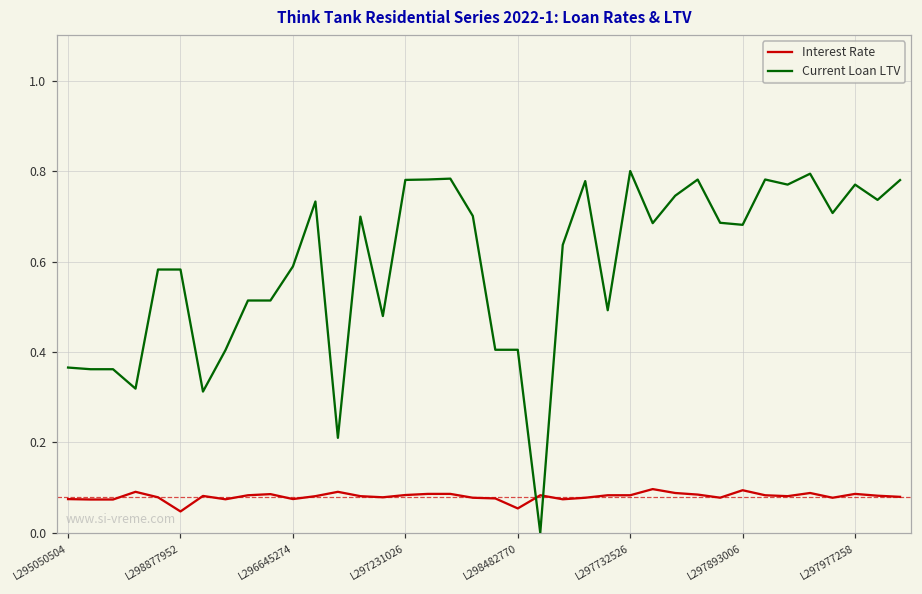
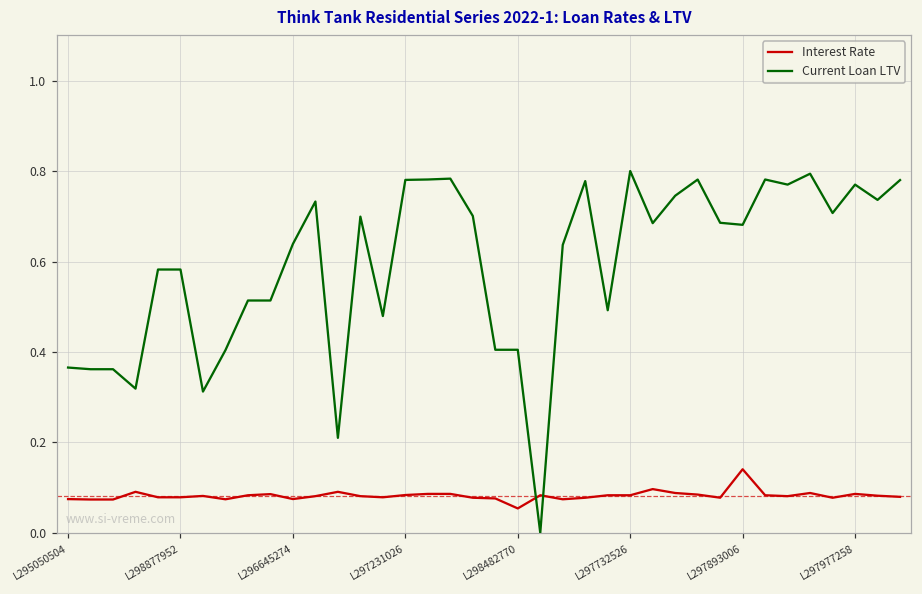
Interest Rate, L298877952: 0.05 -> 0.08
Current Loan LTV, L296645274: 0.59 -> 0.64
Interest Rate, L297893006: 0.09 -> 0.14
